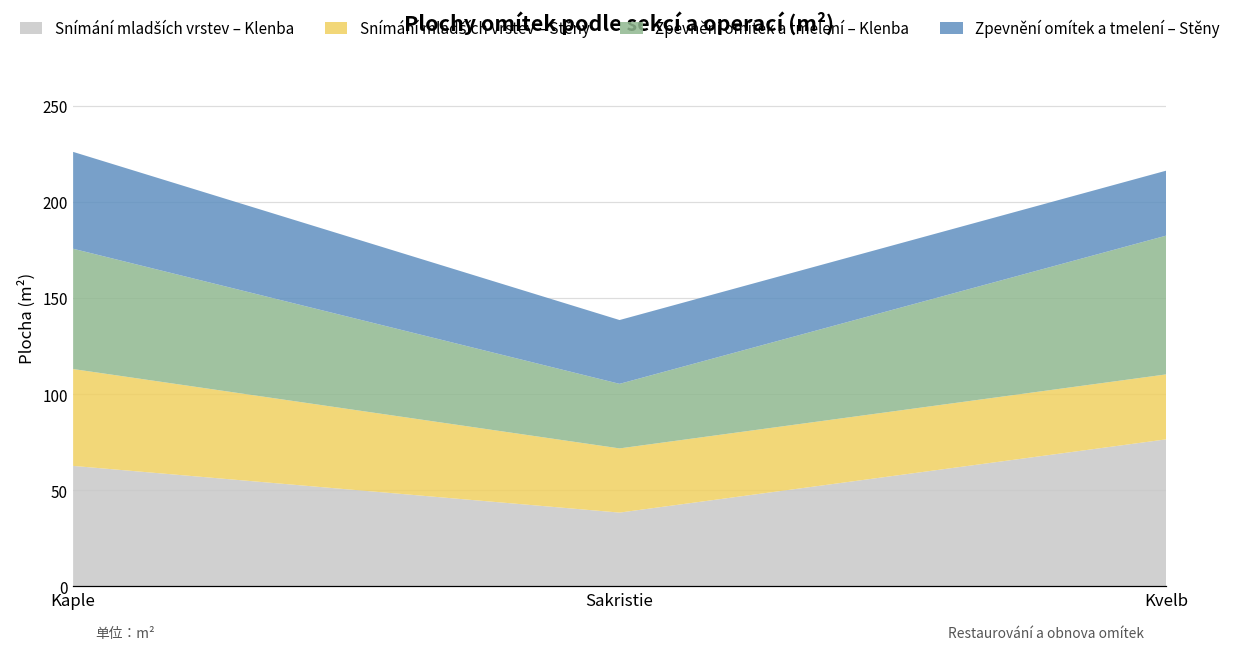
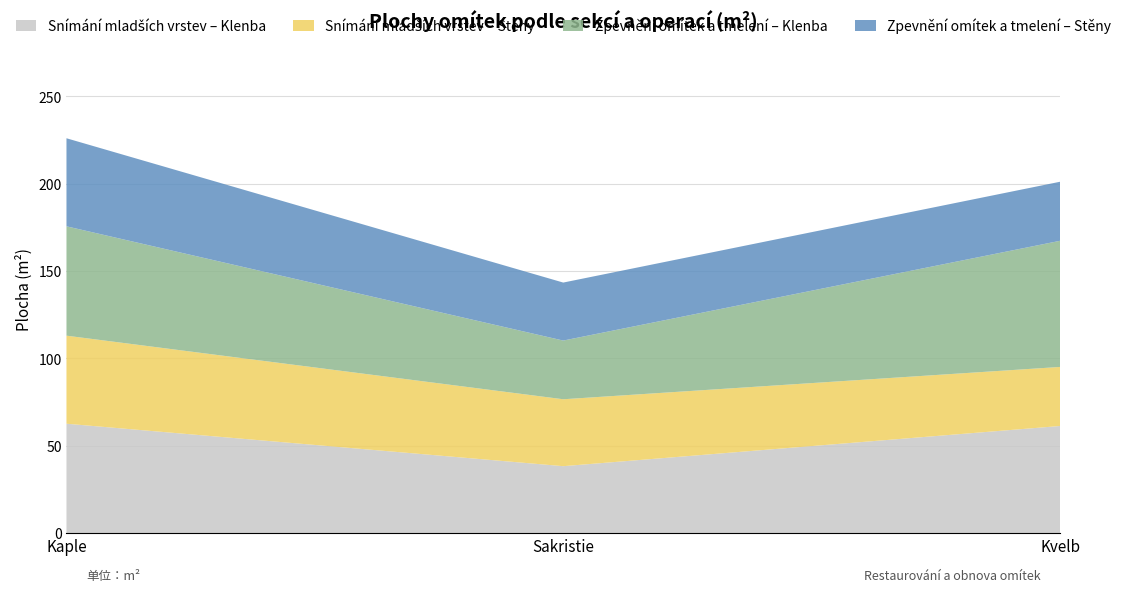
Snímání mladších vrstev – Stěny, Sakristie: 33 -> 38
Snímání mladších vrstev – Klenba, Kvelb: 76 -> 61
